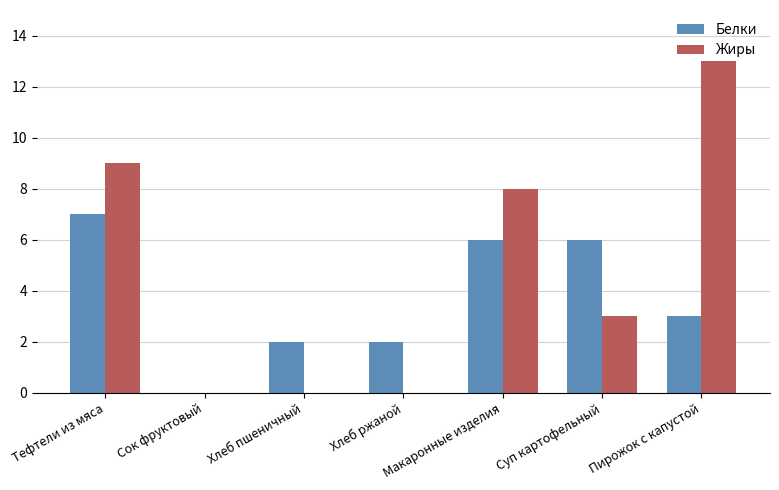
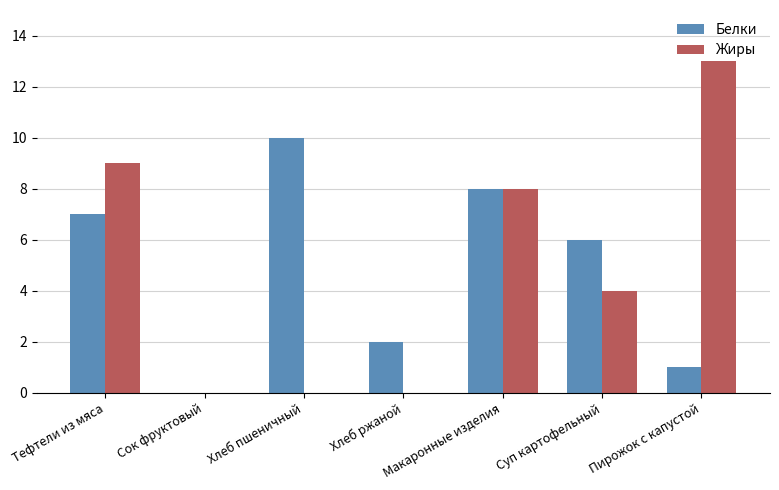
Белки, Хлеб пшеничный: 2 -> 10
Белки, Макаронные изделия: 6 -> 8
Жиры, Суп картофельный: 3 -> 4
Белки, Пирожок с капустой: 3 -> 1
